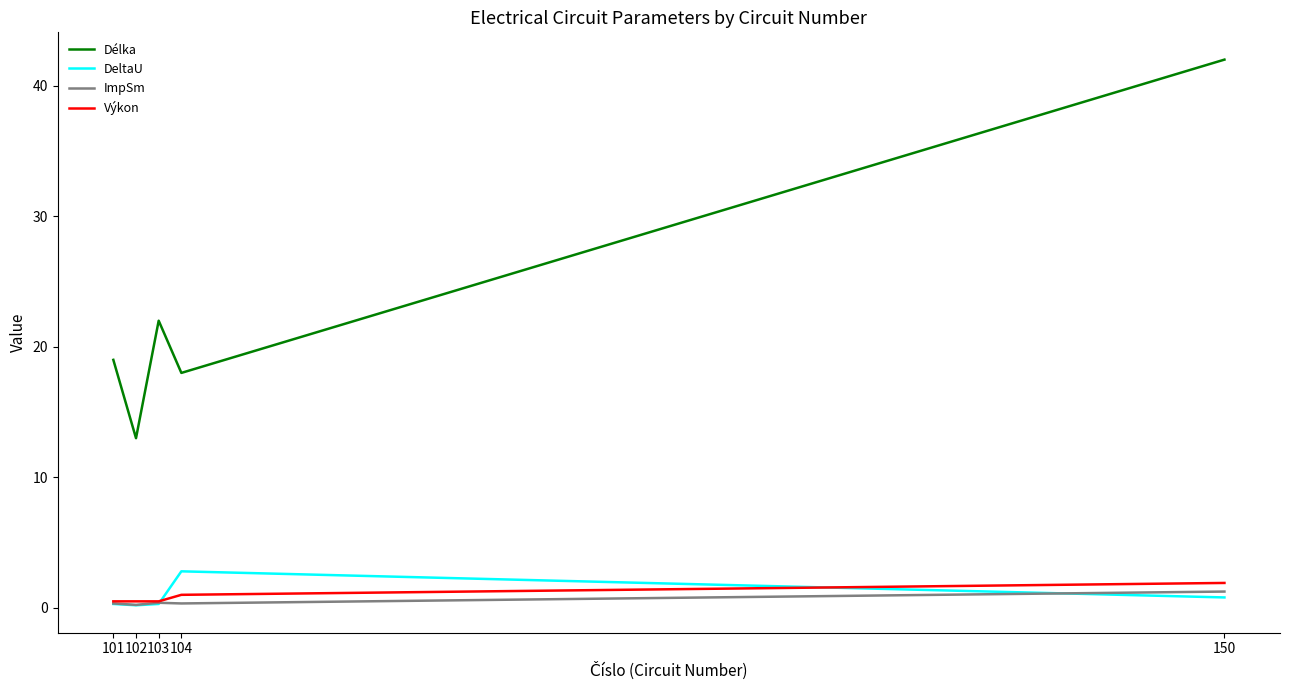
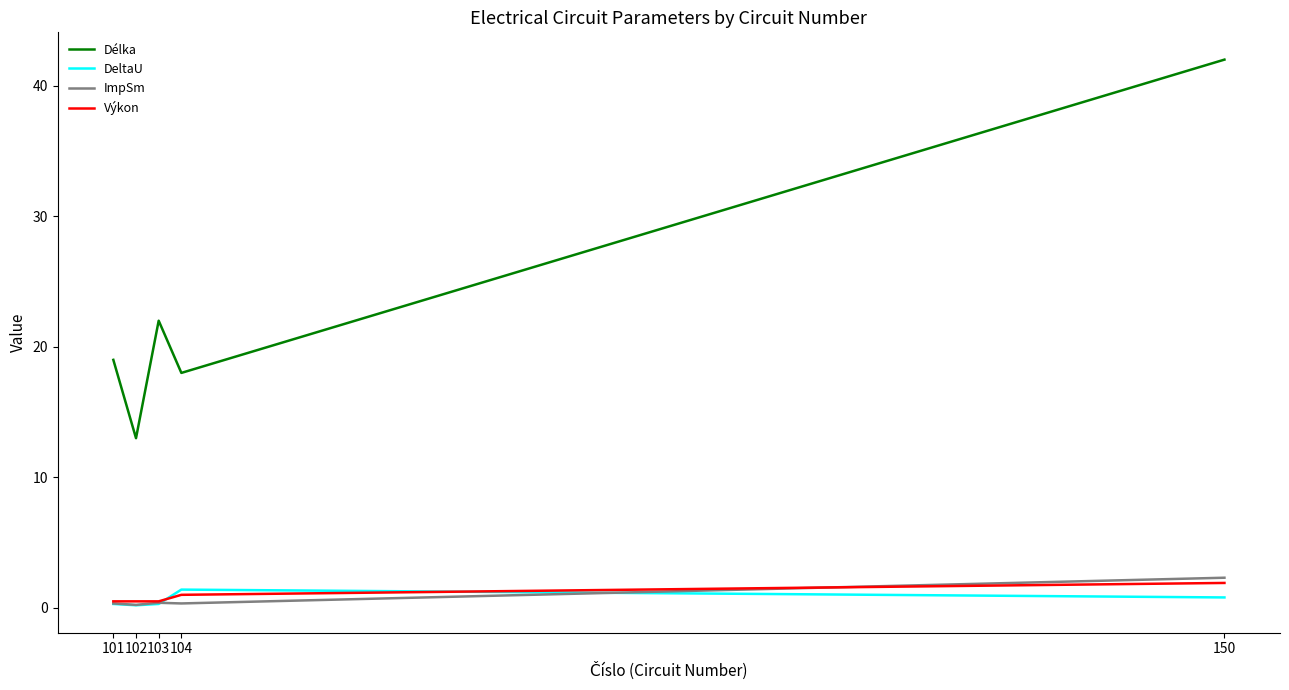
DeltaU, 104: 2.8 -> 1.4
ImpSm, 150: 1.3 -> 2.3
